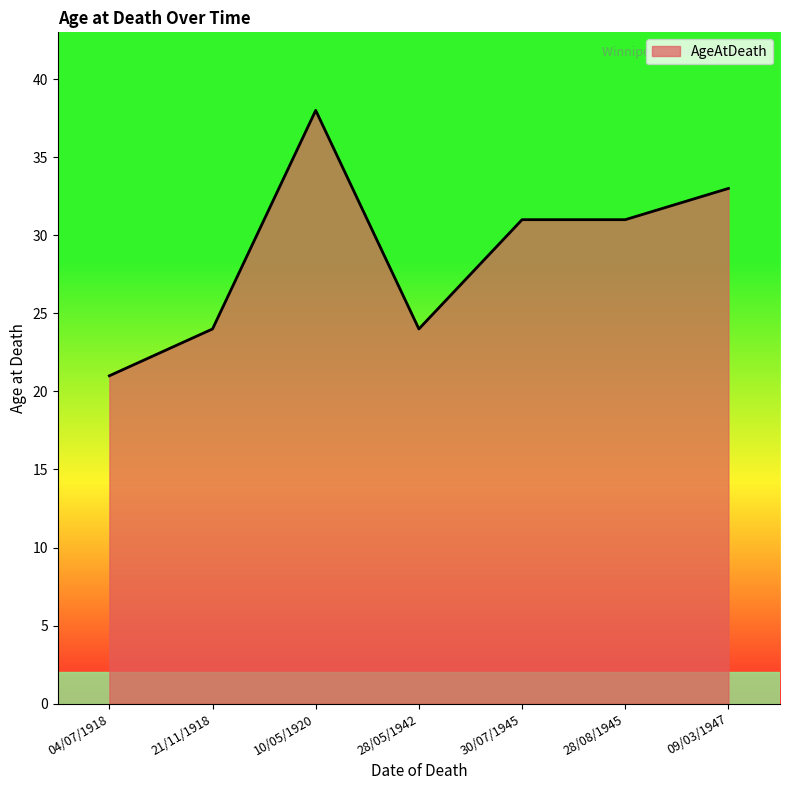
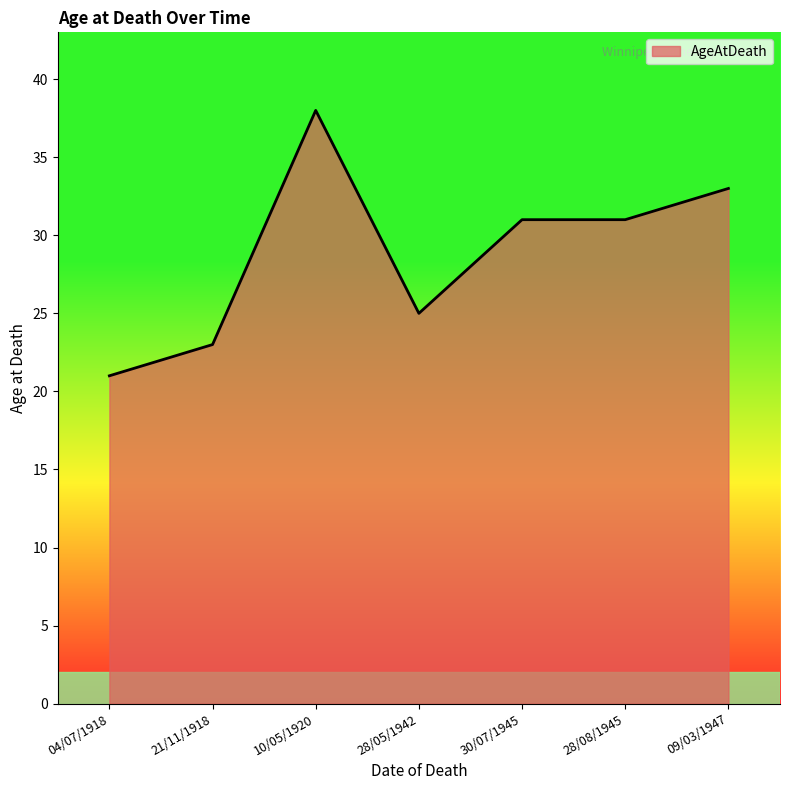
21/11/1918: 24 -> 23
28/05/1942: 24 -> 25
